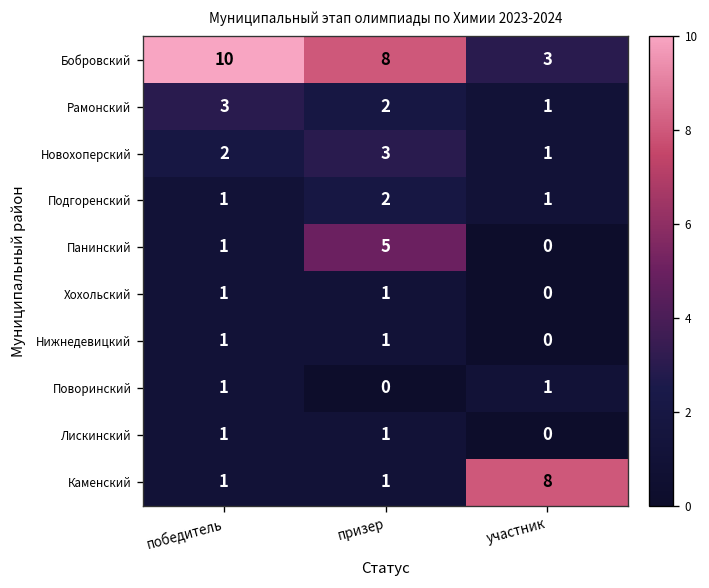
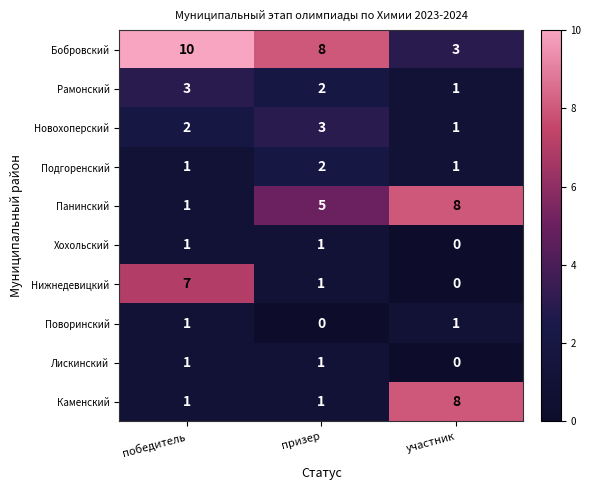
Панинский, участник: 0 -> 8
Нижнедевицкий, победитель: 1 -> 7
